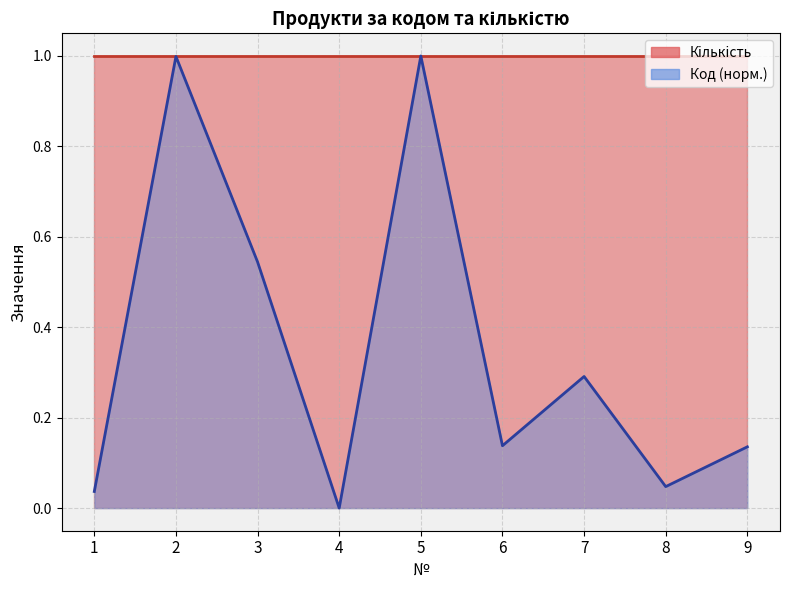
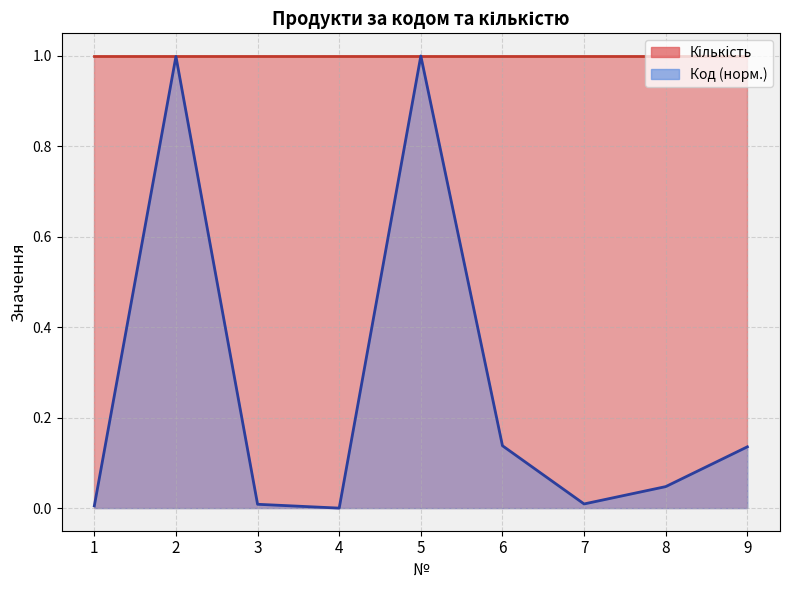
Код (норм.), 1: 0.04 -> 0.00
Код (норм.), 3: 0.54 -> 0.01
Код (норм.), 7: 0.29 -> 0.01
